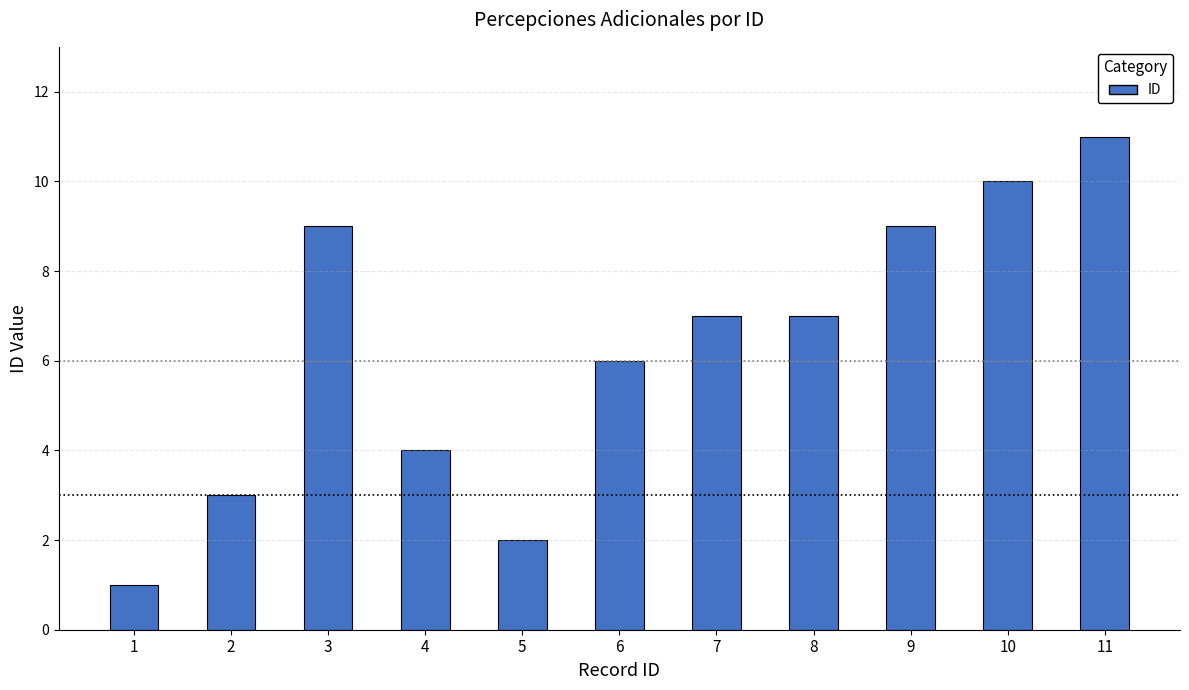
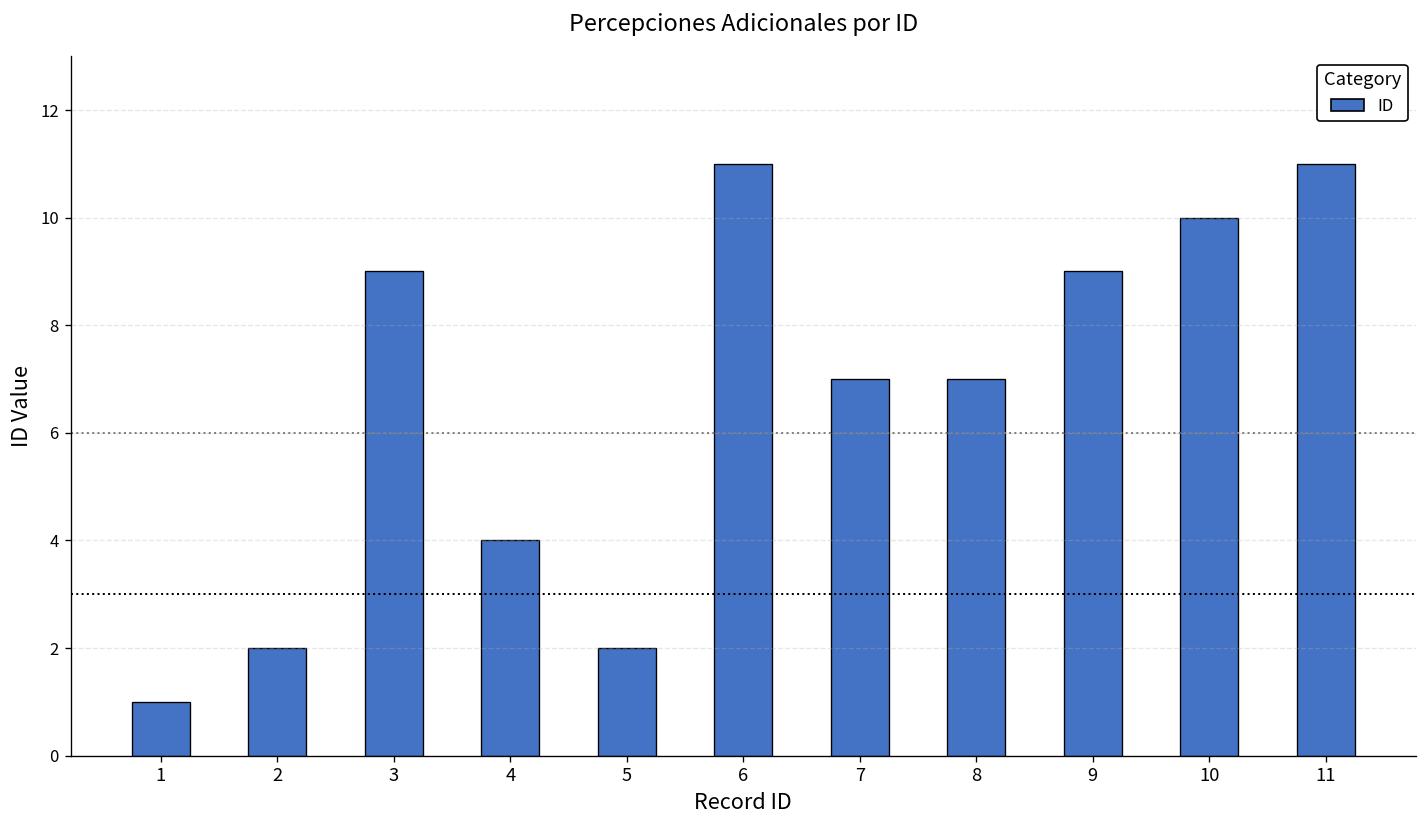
2: 3 -> 2
6: 6 -> 11
